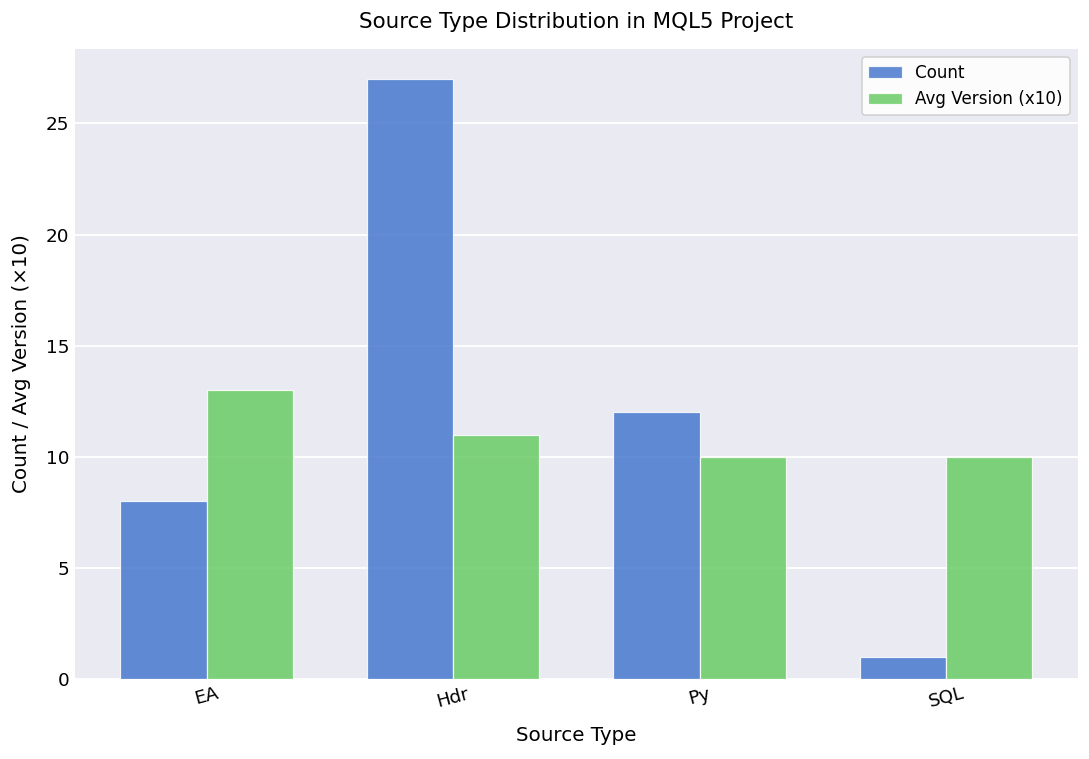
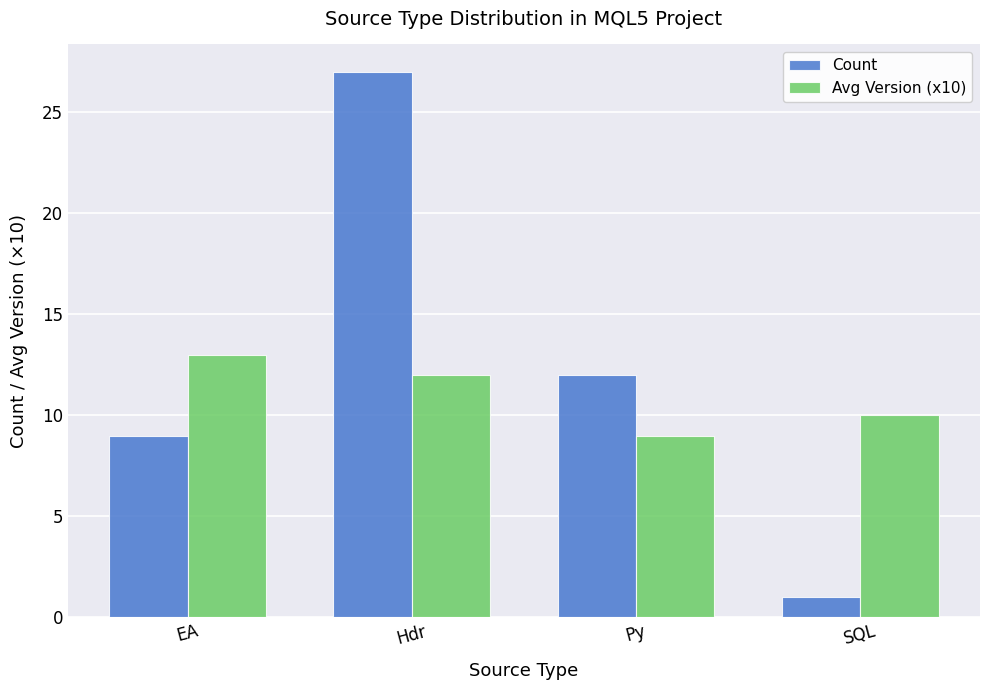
Count, EA: 8 -> 9
Avg Version (x10), Hdr: 11 -> 12
Avg Version (x10), Py: 10 -> 9
